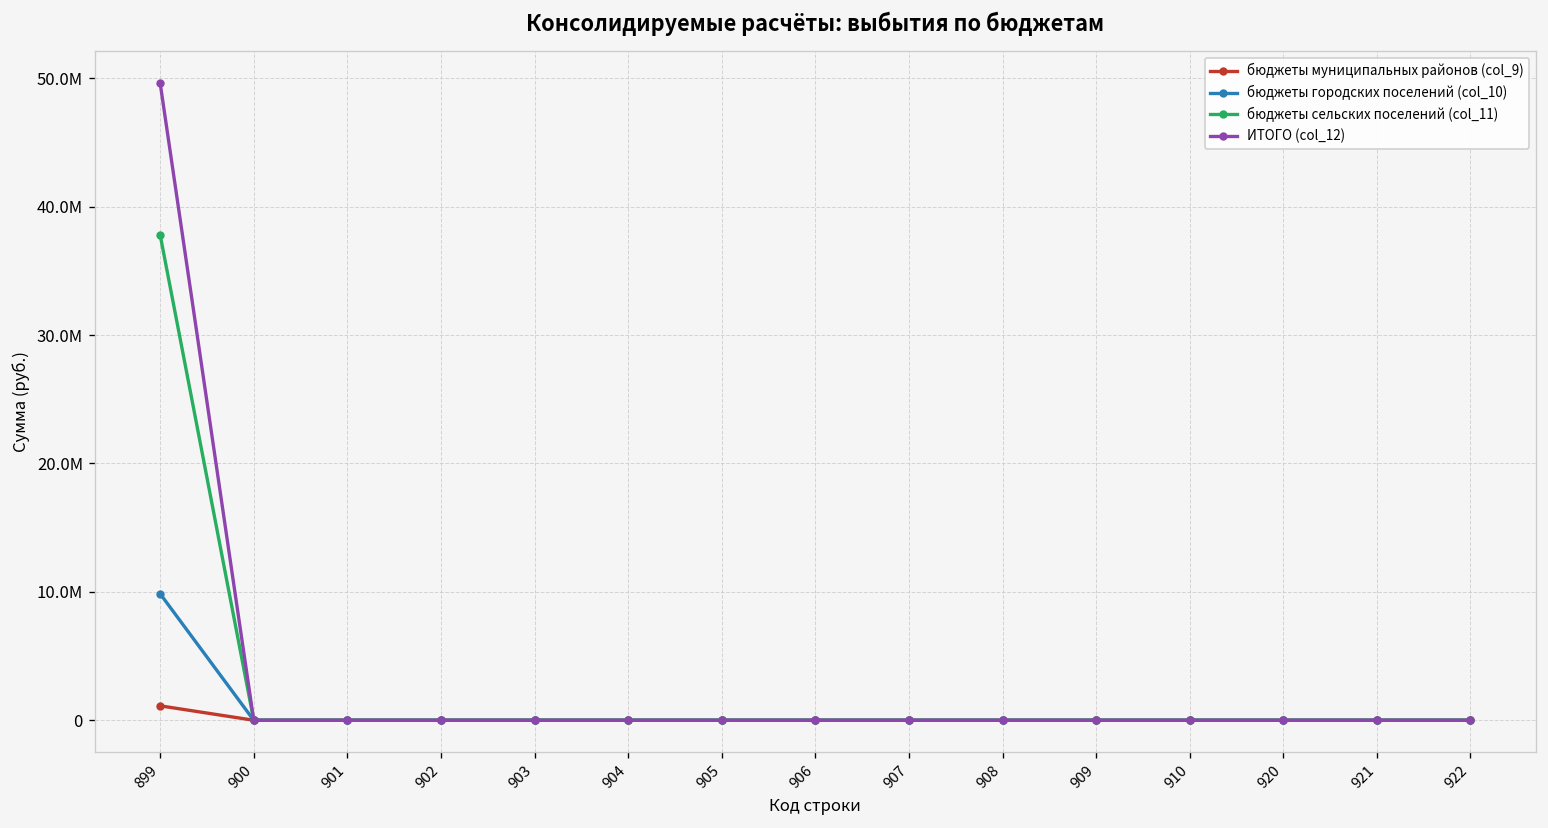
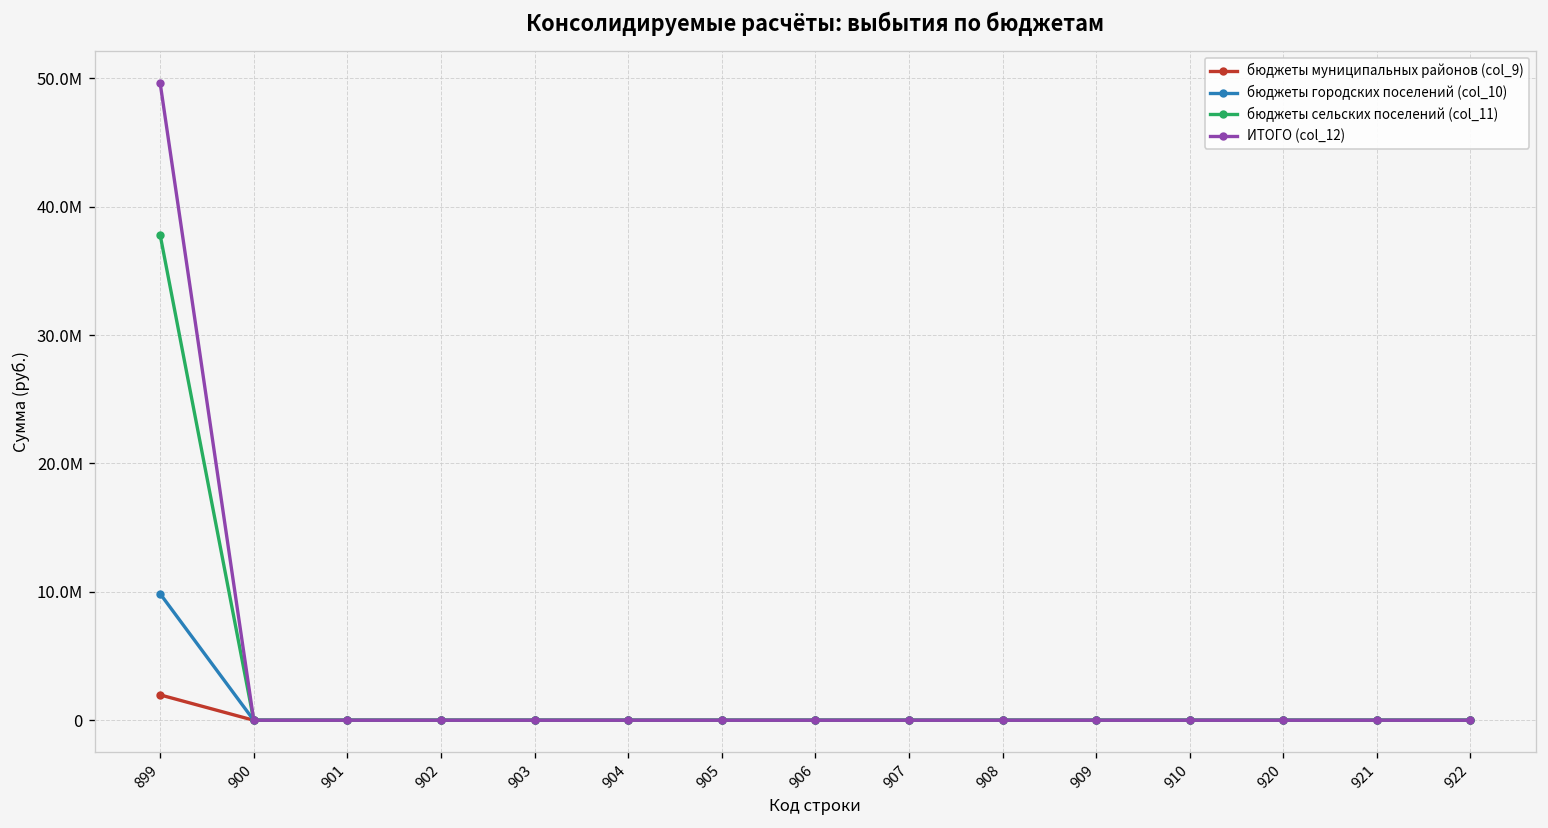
бюджеты муниципальных районов (col_9), 899: 1100000 -> 2000000
